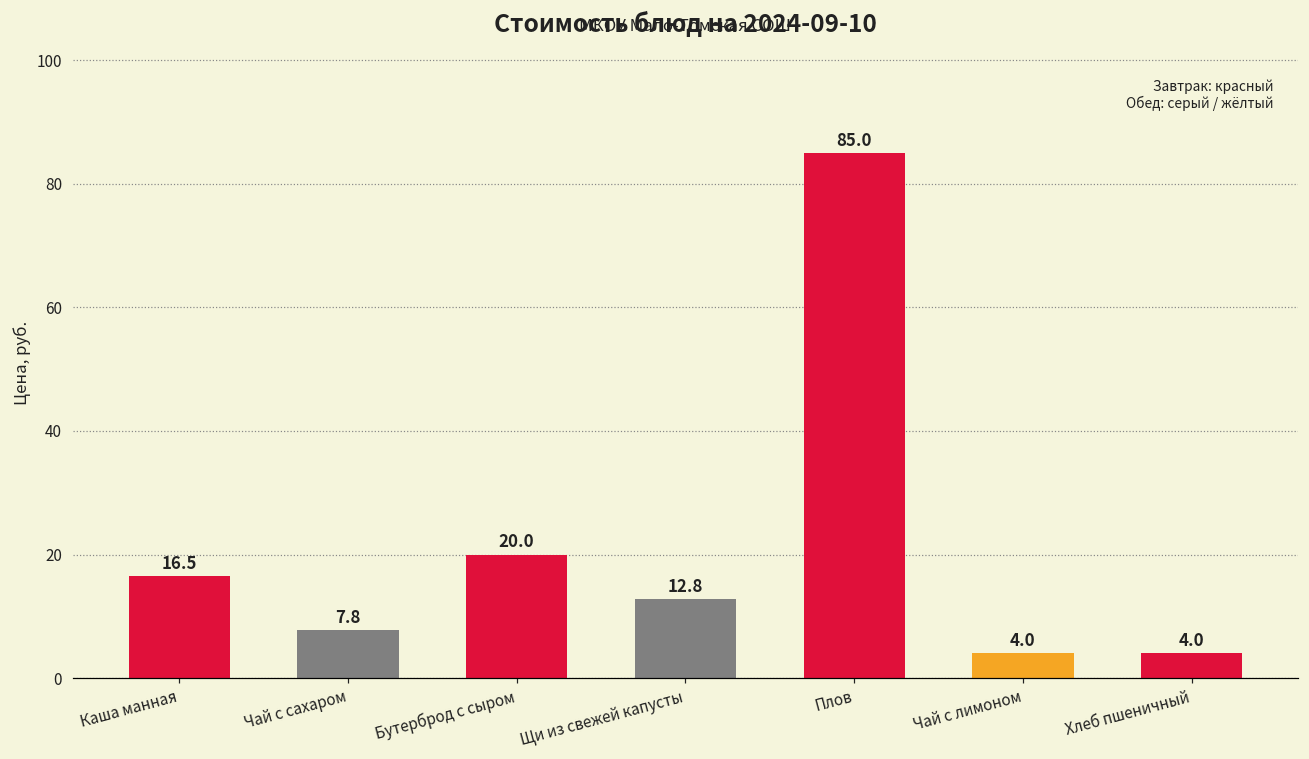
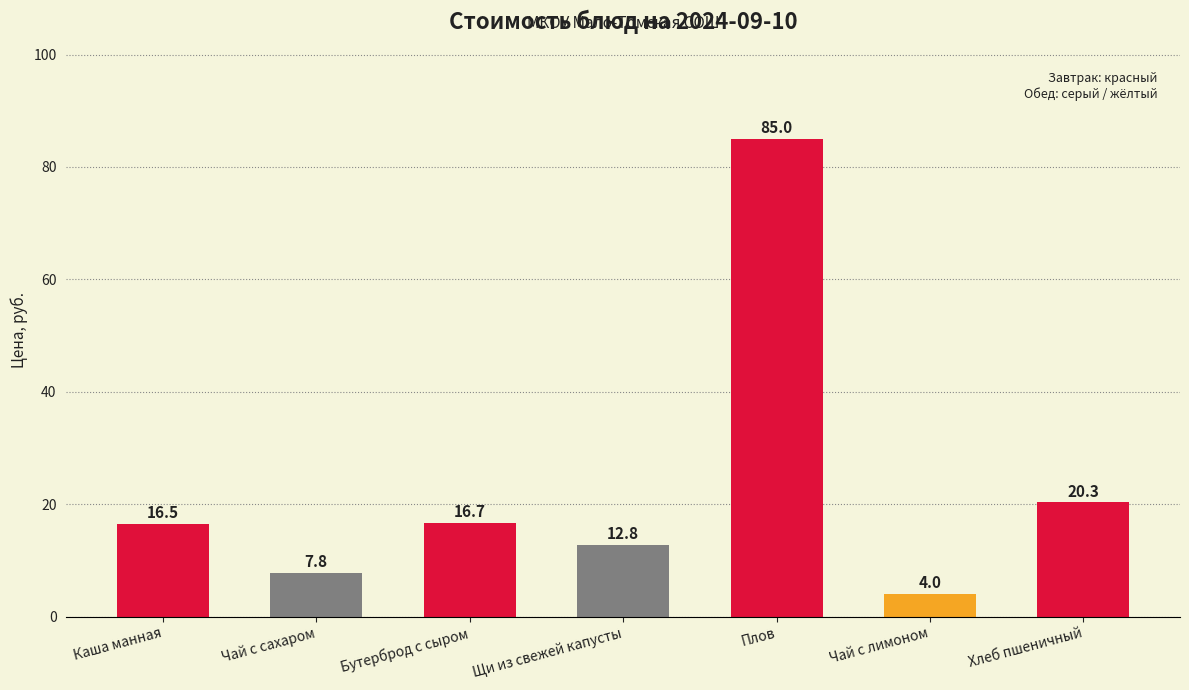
Бутерброд с сыром: 20.0 -> 16.7
Хлеб пшеничный: 4.0 -> 20.3
